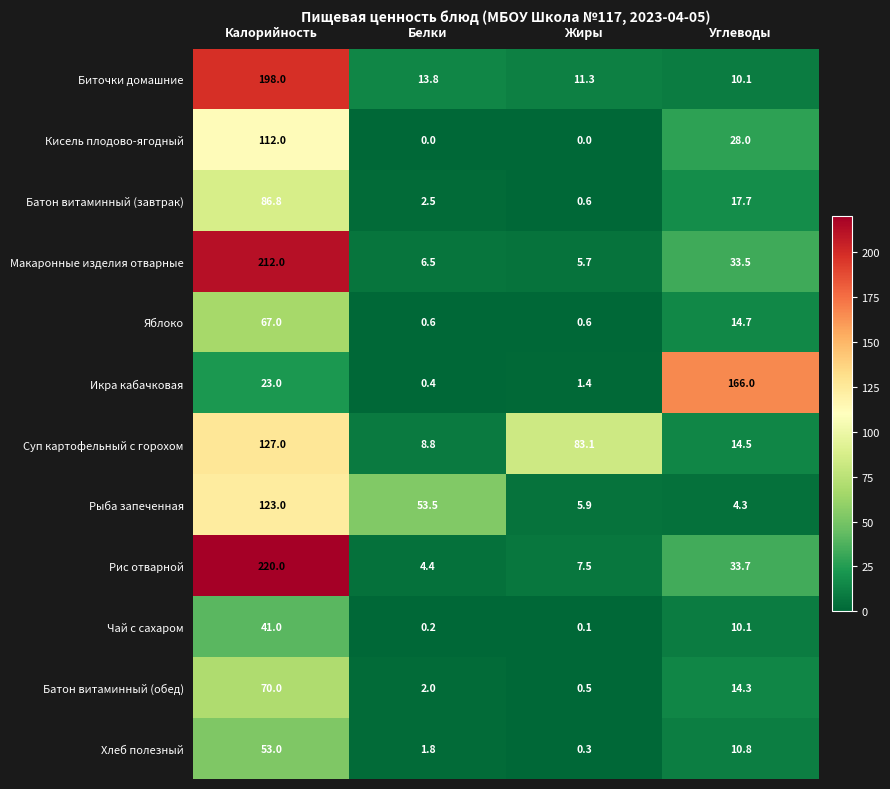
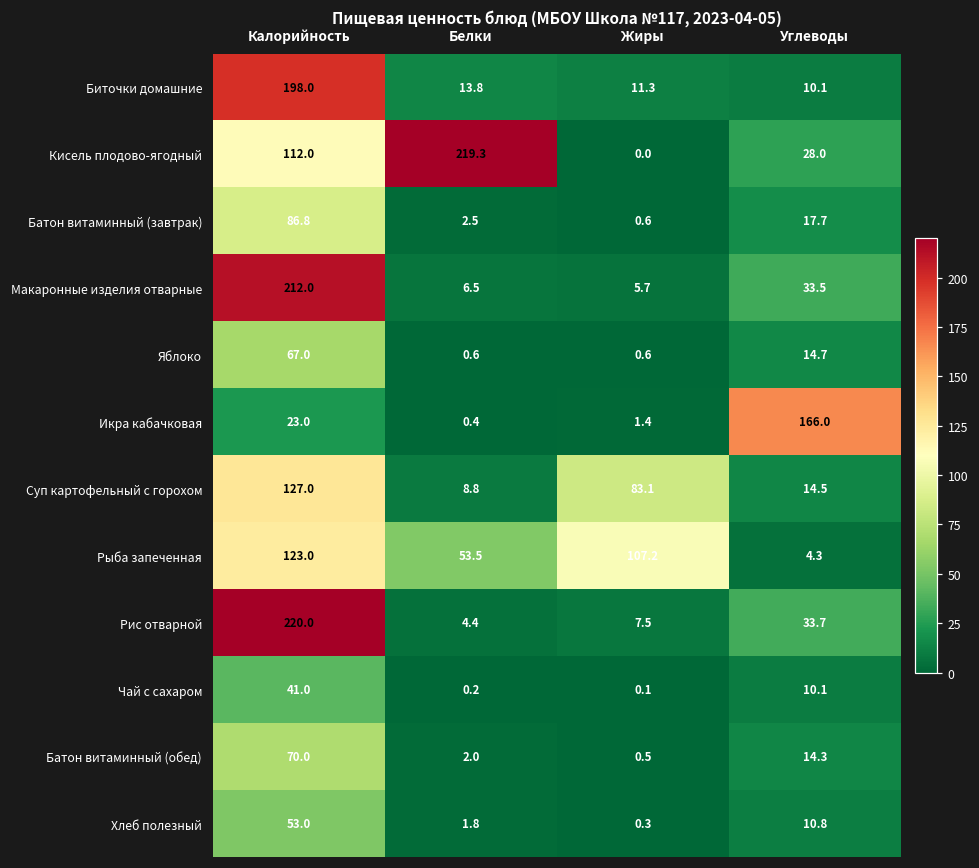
Кисель плодово-ягодный, Белки: 0.0 -> 219.3
Рыба запеченная, Жиры: 5.9 -> 107.2
